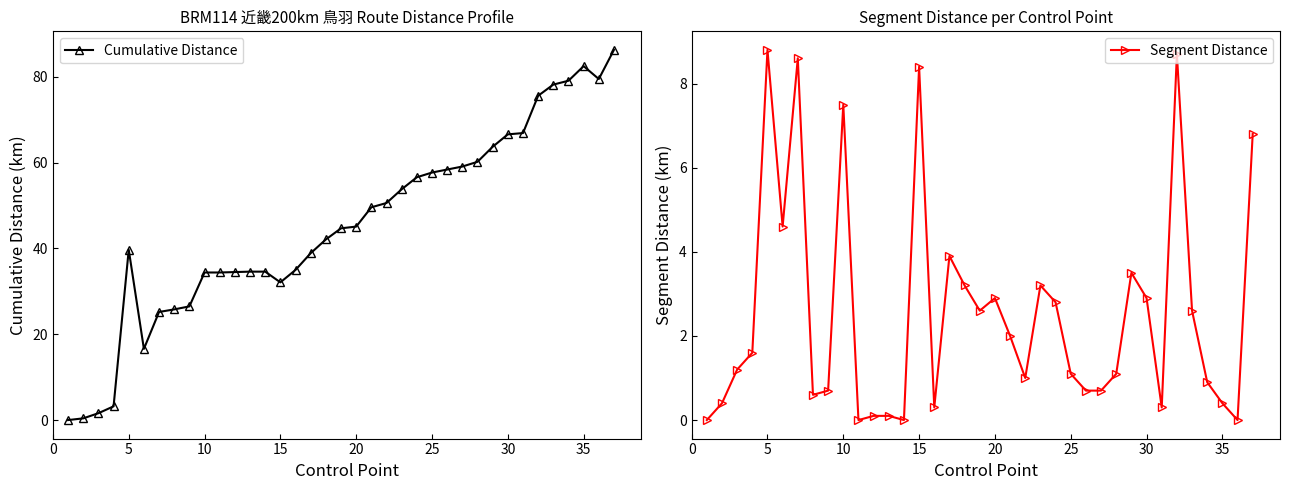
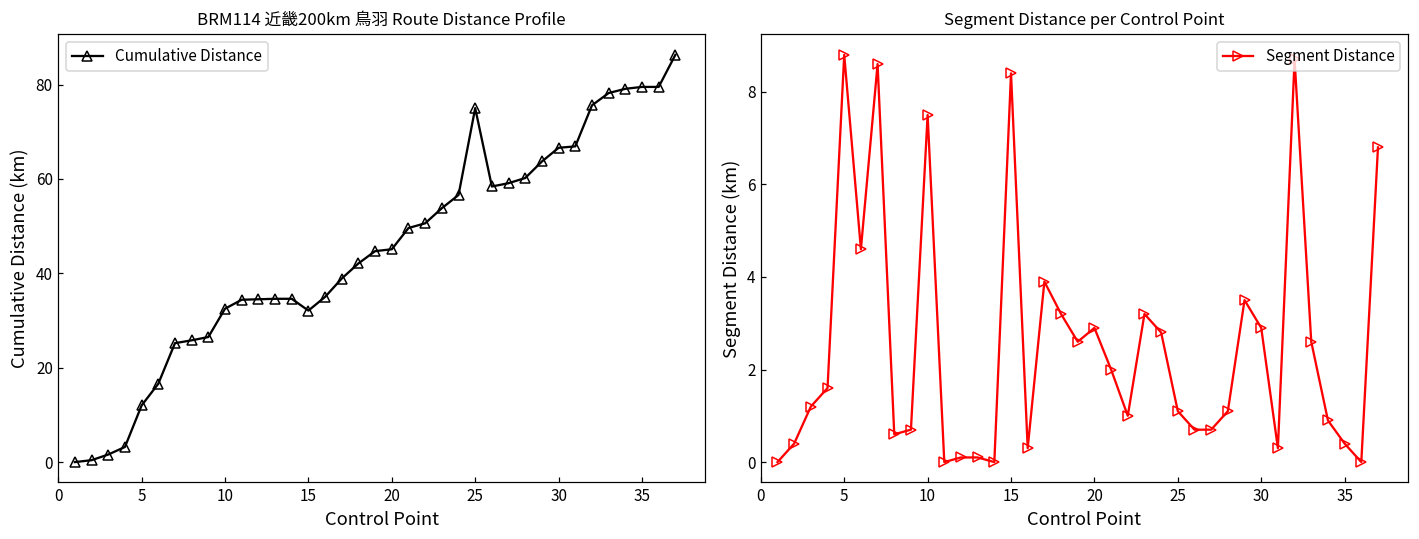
BRM114 近畿200km 鳥羽 Route Distance Profile, 5: 40 -> 12
BRM114 近畿200km 鳥羽 Route Distance Profile, 10: 34 -> 33
BRM114 近畿200km 鳥羽 Route Distance Profile, 25: 58 -> 75
BRM114 近畿200km 鳥羽 Route Distance Profile, 35: 83 -> 80
